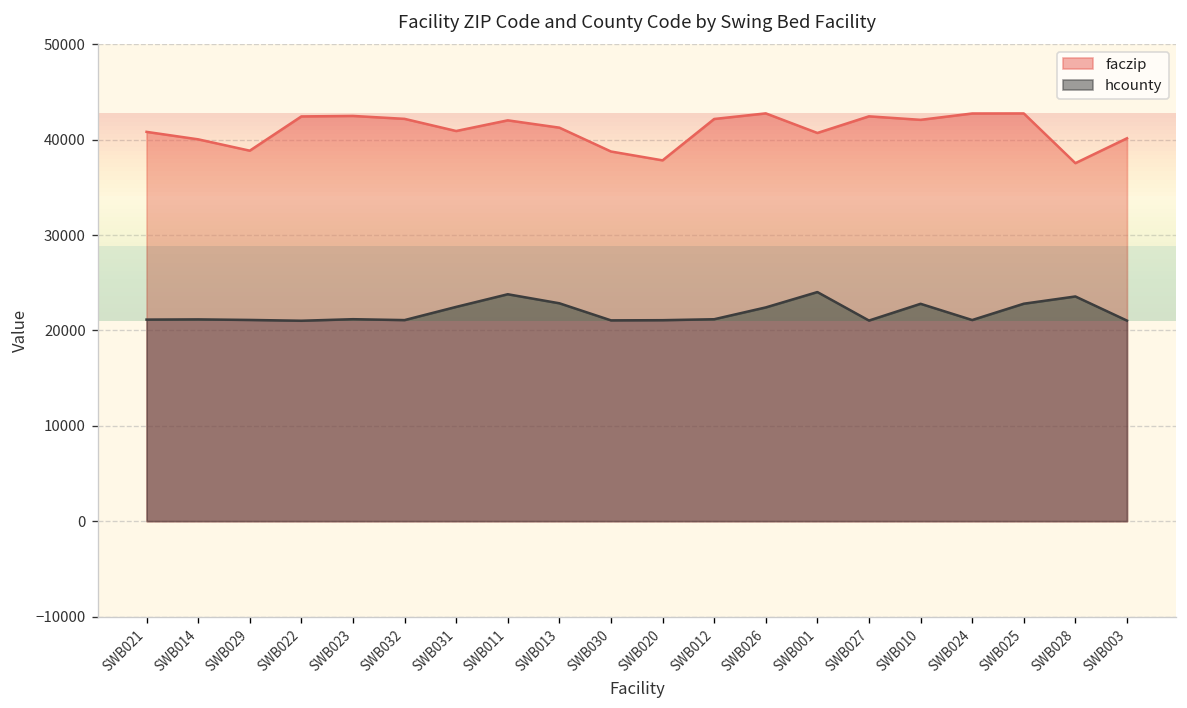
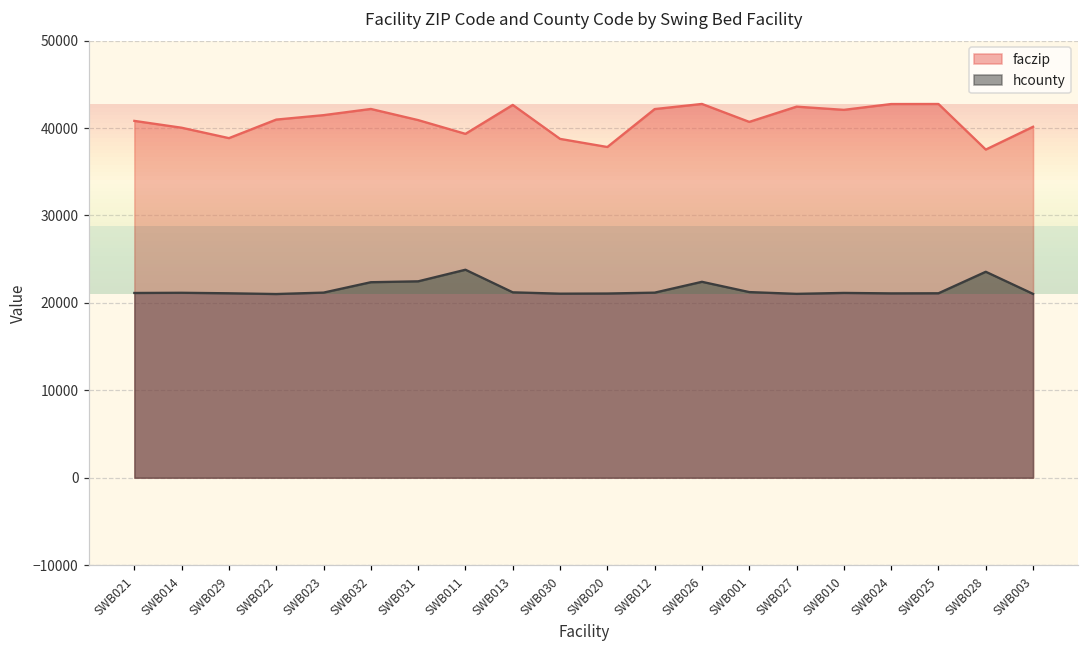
faczip, SWB022: 42000 -> 41000
faczip, SWB023: 42000 -> 41000
hcounty, SWB032: 21000 -> 22000
faczip, SWB011: 42000 -> 39000
faczip, SWB013: 41000 -> 43000
hcounty, SWB013: 23000 -> 21000
hcounty, SWB001: 24000 -> 21000
hcounty, SWB010: 23000 -> 21000
hcounty, SWB025: 23000 -> 21000
